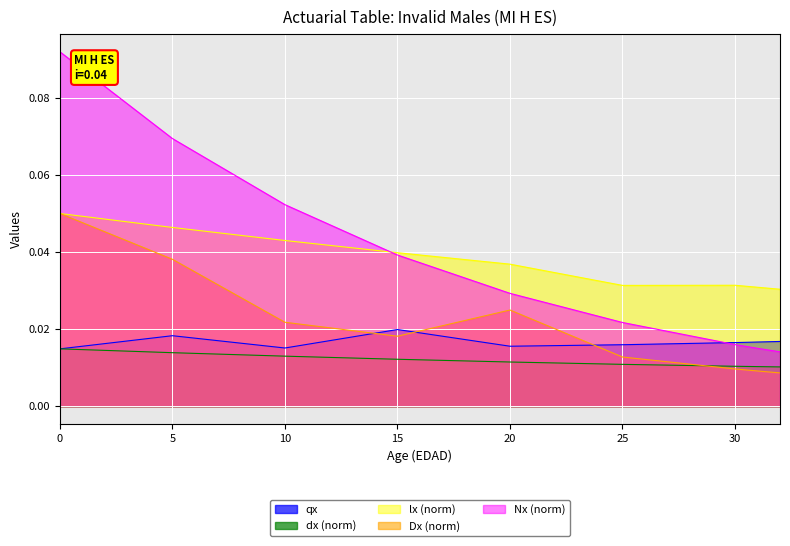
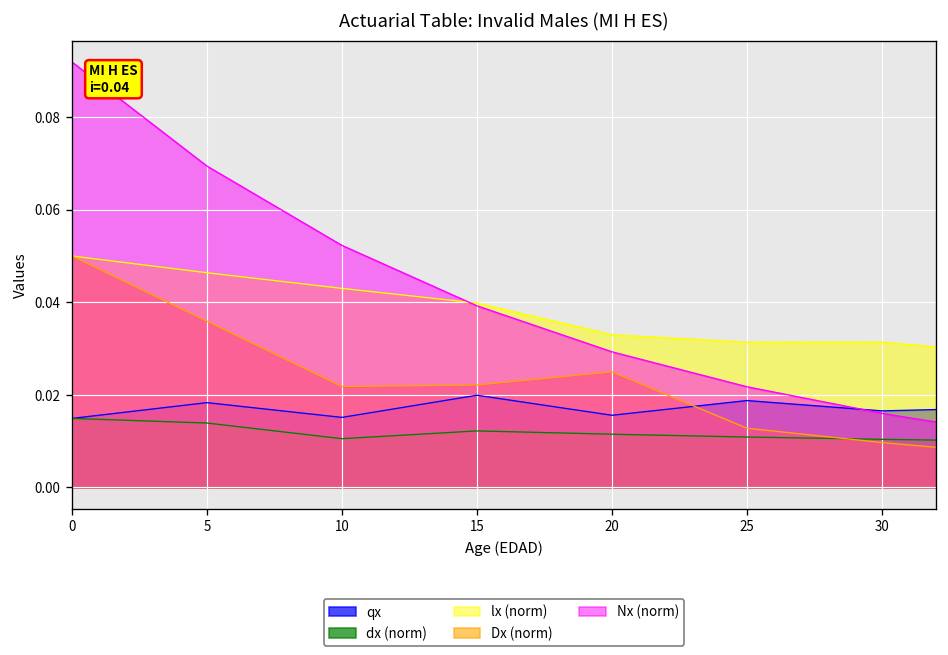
Dx (norm), 5: 0.038 -> 0.036
dx (norm), 10: 0.013 -> 0.011
Dx (norm), 15: 0.018 -> 0.022
lx (norm), 20: 0.037 -> 0.033
qx, 25: 0.016 -> 0.019
